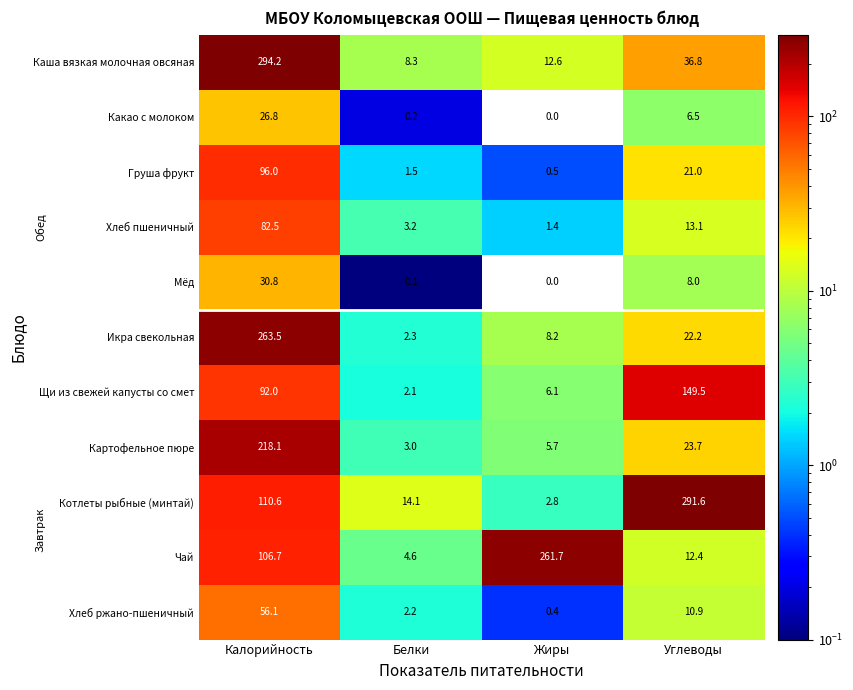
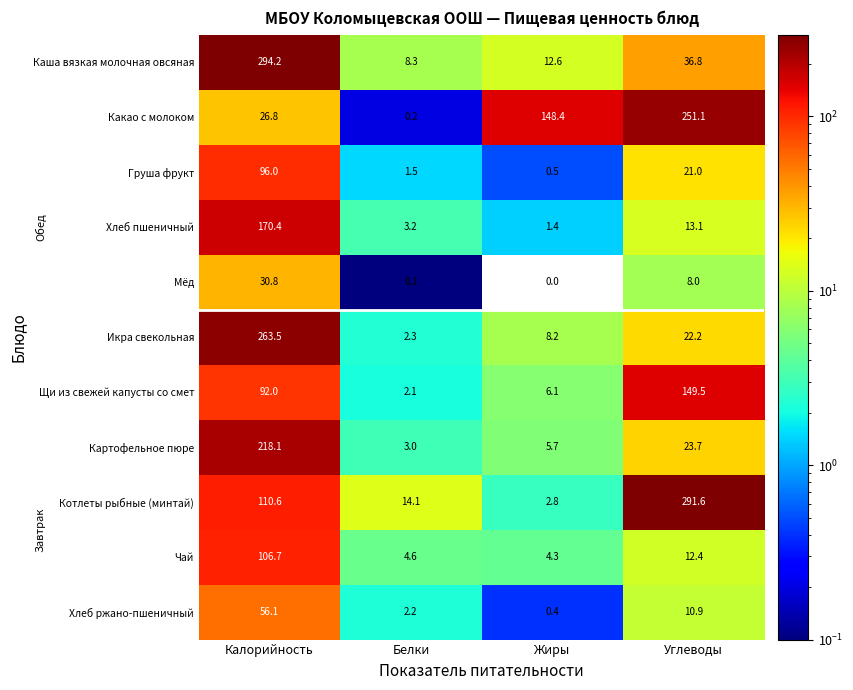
Какао с молоком, Жиры: 0.0 -> 148.4
Какао с молоком, Углеводы: 6.5 -> 251.1
Хлеб пшеничный, Калорийность: 82.5 -> 170.4
Чай, Жиры: 261.7 -> 4.3
